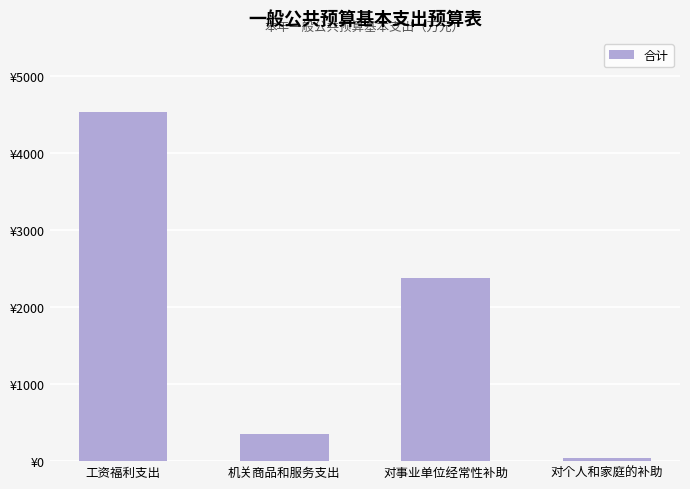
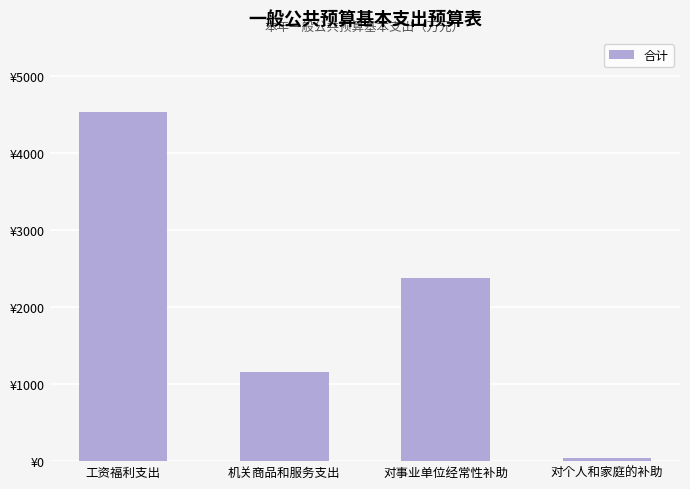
机关商品和服务支出: ¥400 -> ¥1200
